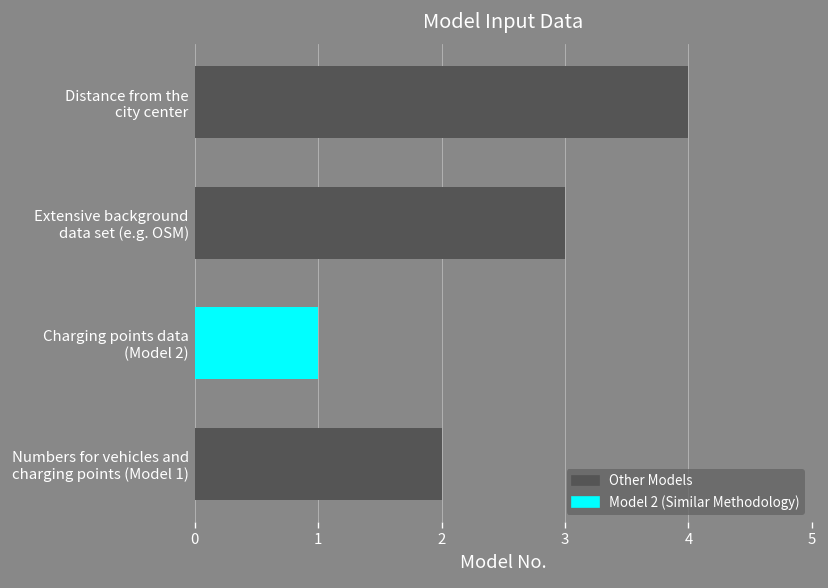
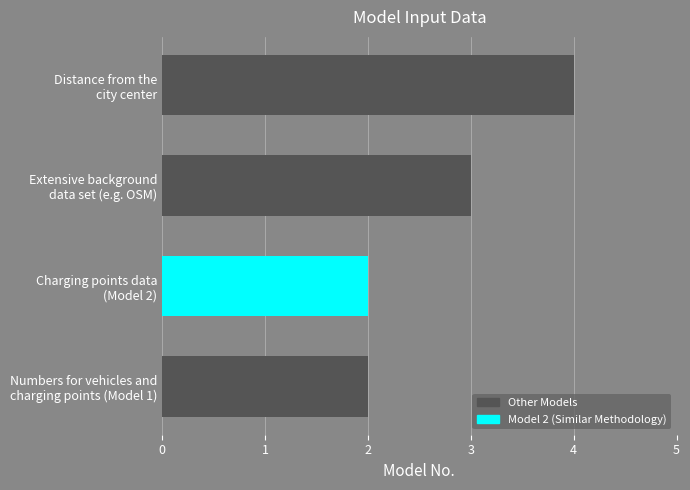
Charging points data (Model 2): 1 -> 2
